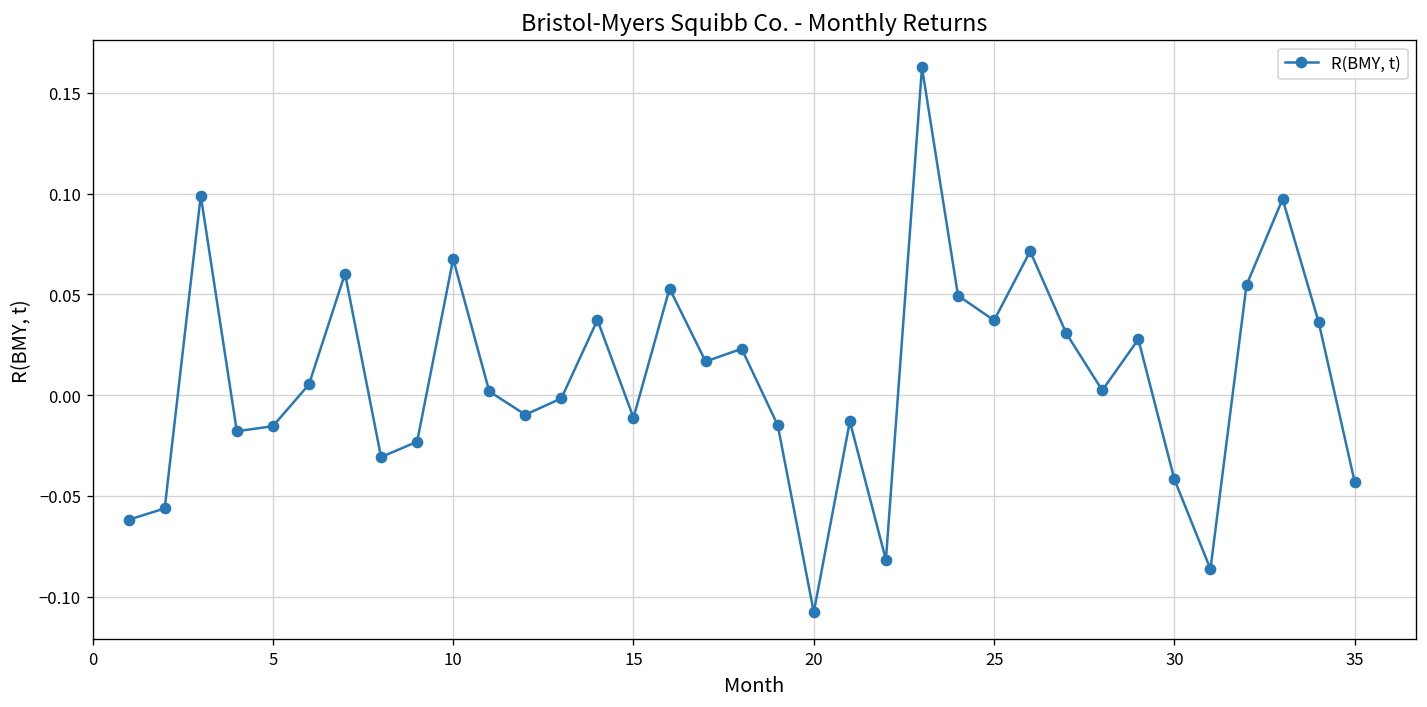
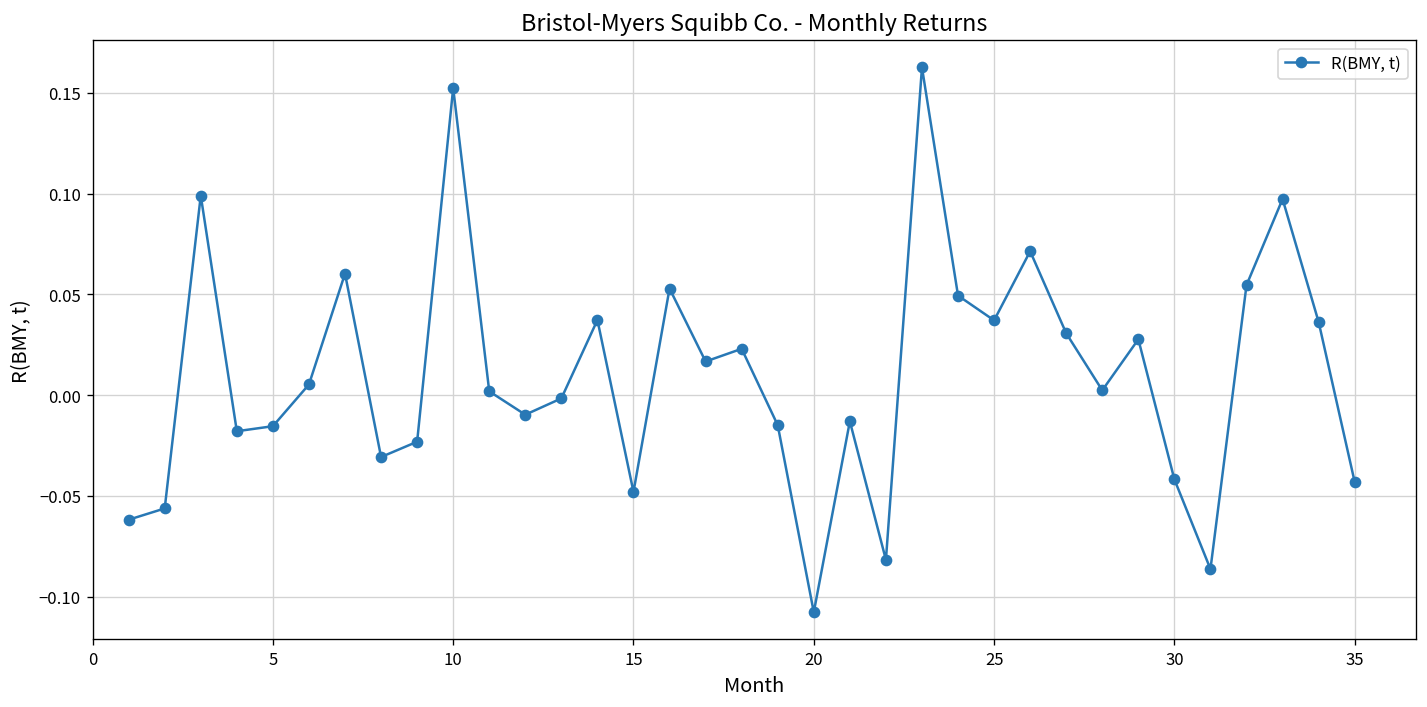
10: 0.068 -> 0.152
15: -0.011 -> -0.048
